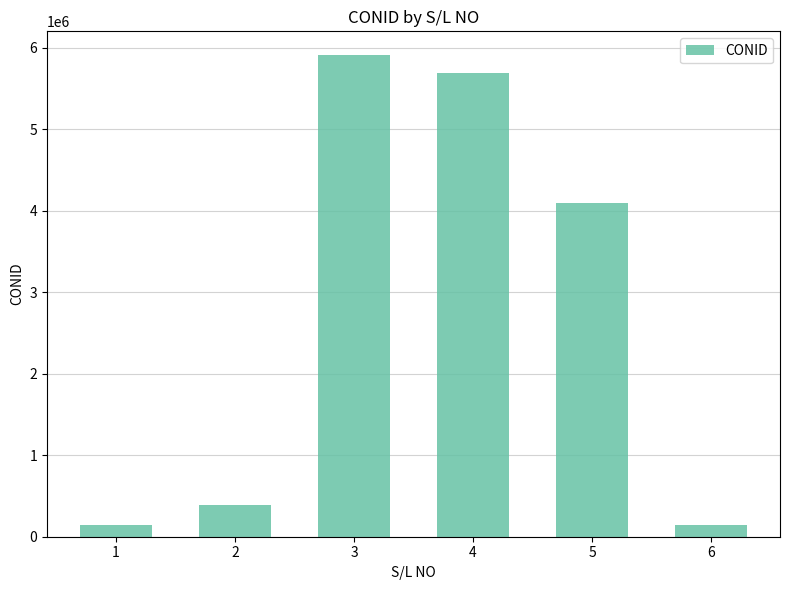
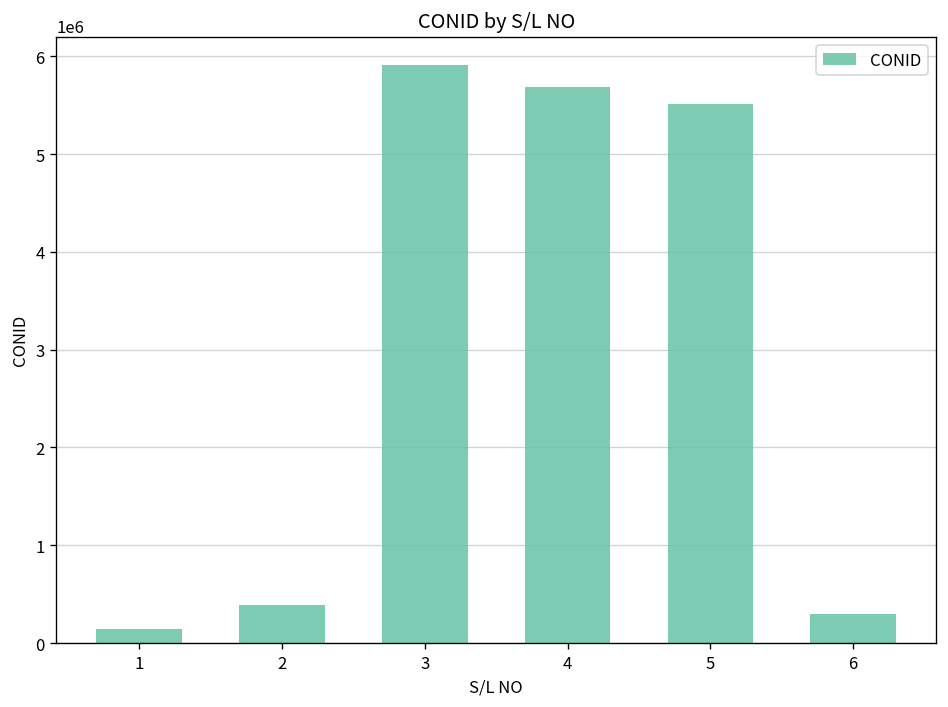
5: 4100000 -> 5500000
6: 100000 -> 300000
